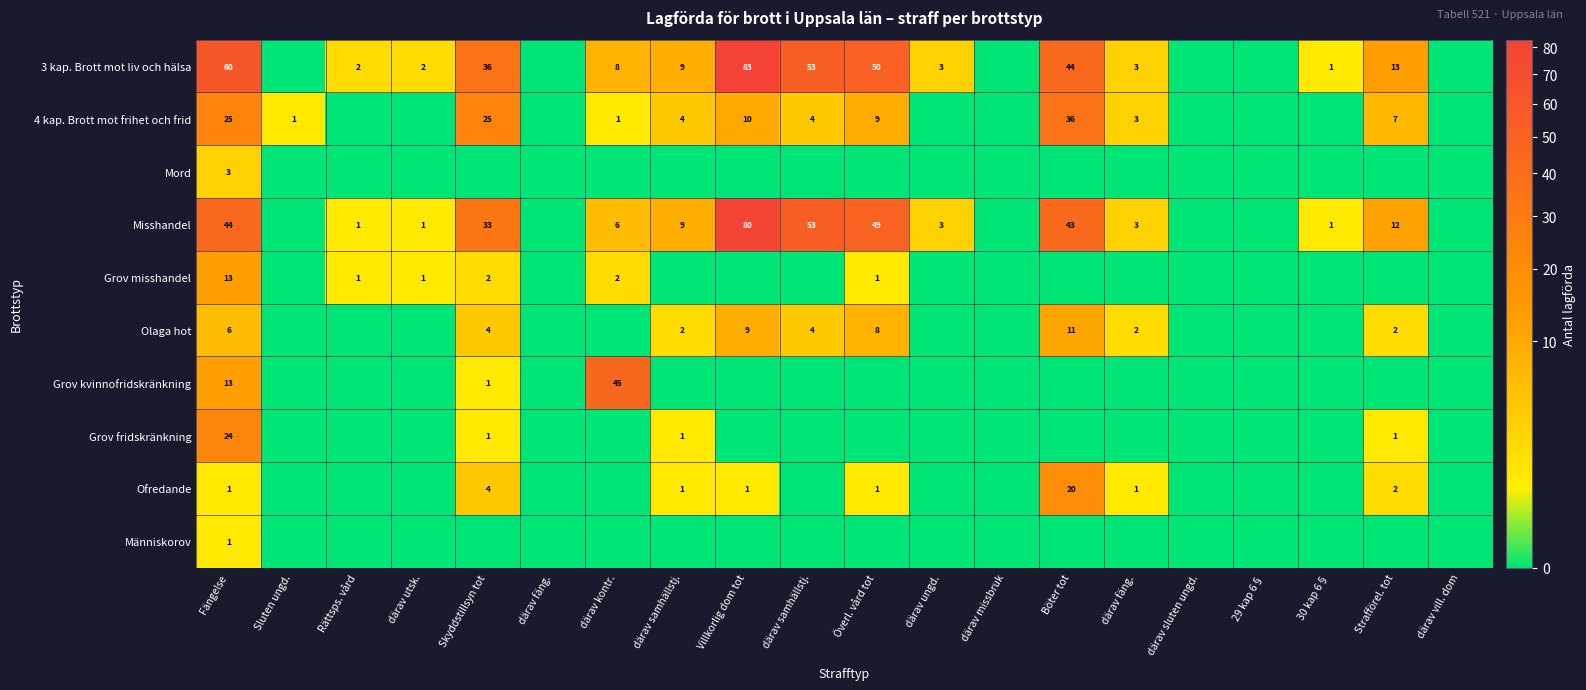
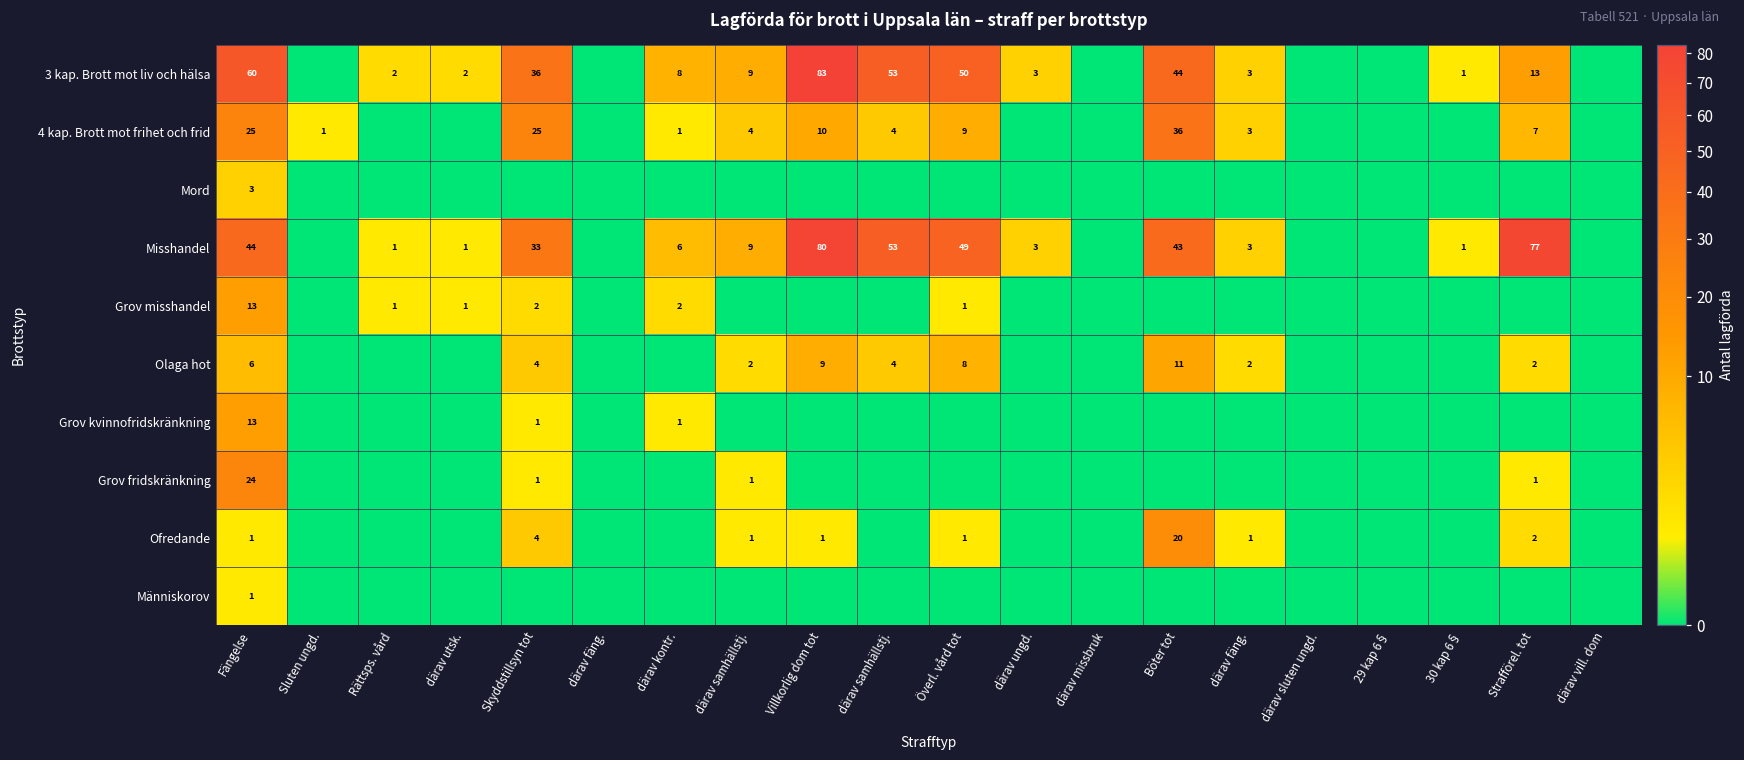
Misshandel, Strafförel. tot: 12 -> 77
Grov kvinnofridskränkning, därav kontr.: 45 -> 1
